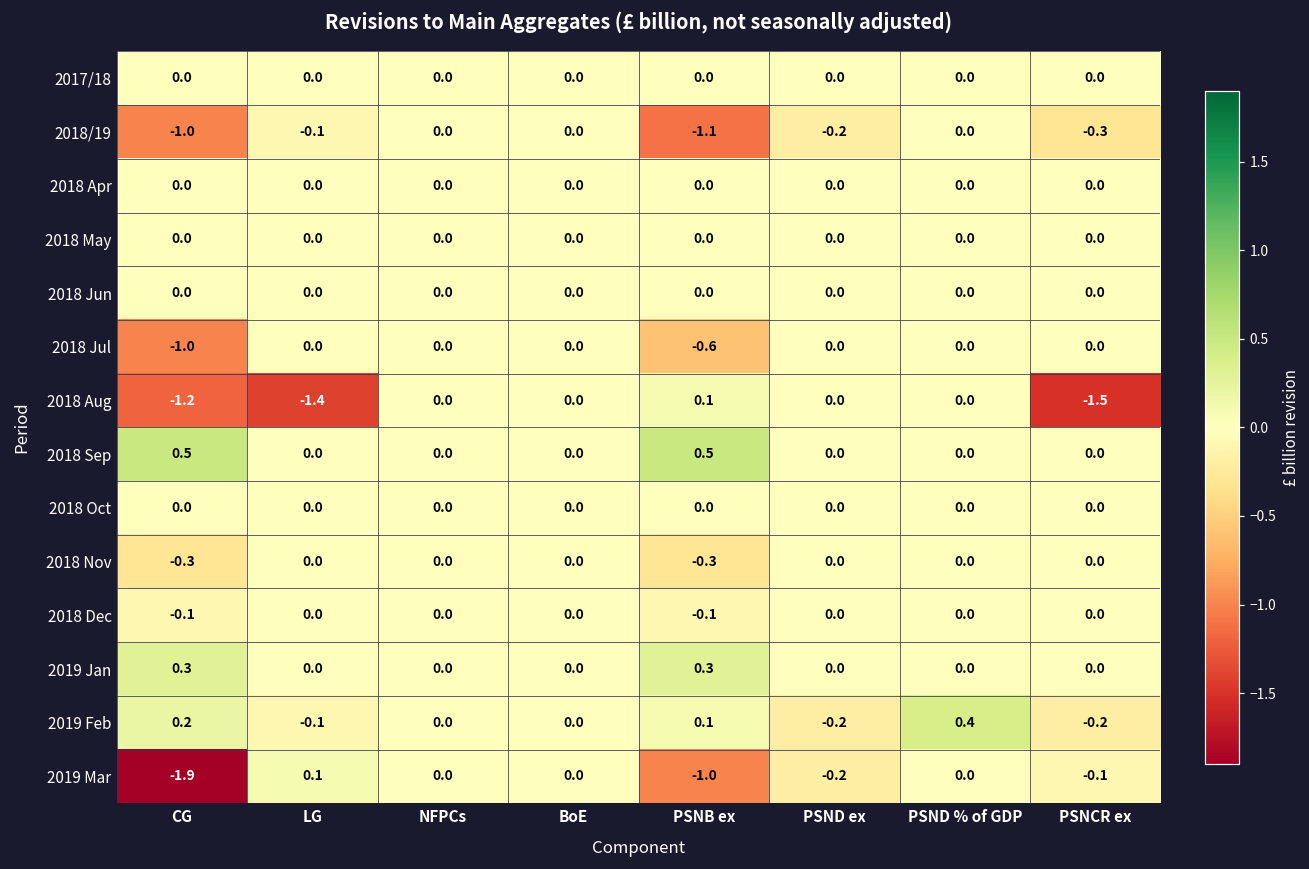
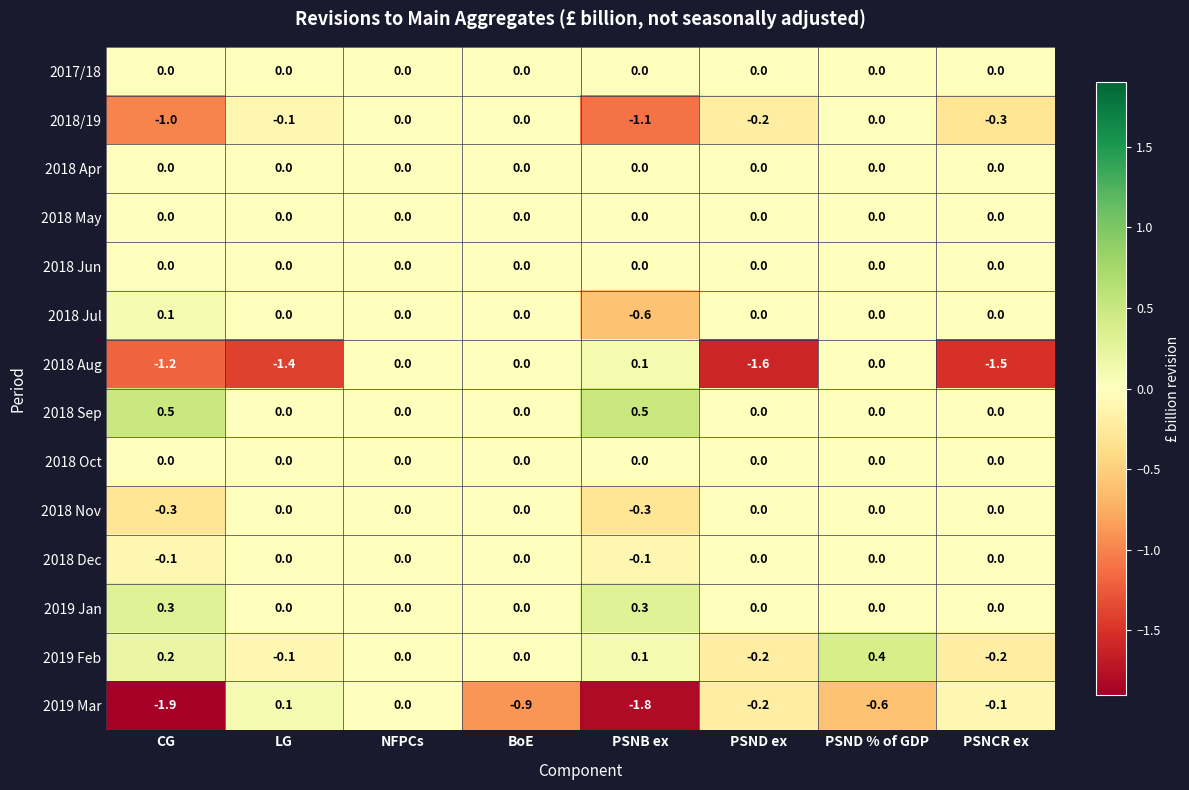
2018 Jul, CG: -1.0 -> 0.1
2018 Aug, PSND ex: 0.0 -> -1.6
2019 Mar, BoE: 0.0 -> -0.9
2019 Mar, PSNB ex: -1.0 -> -1.8
2019 Mar, PSND % of GDP: 0.0 -> -0.6
